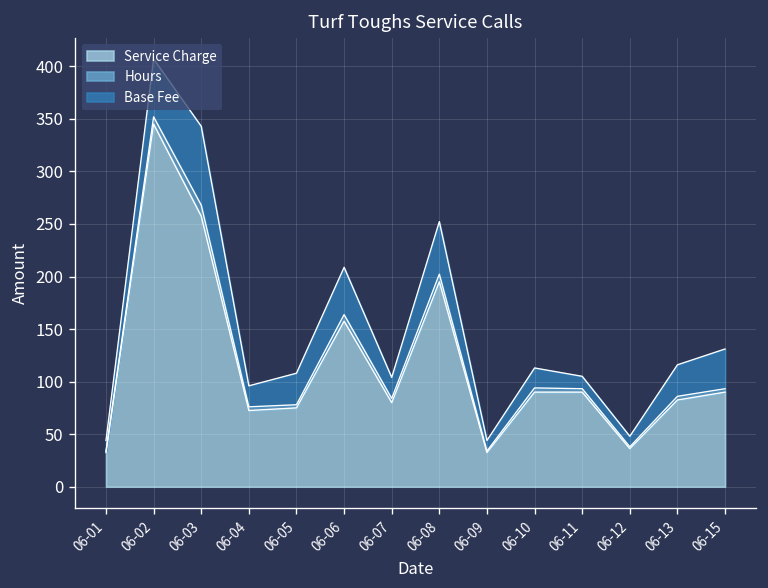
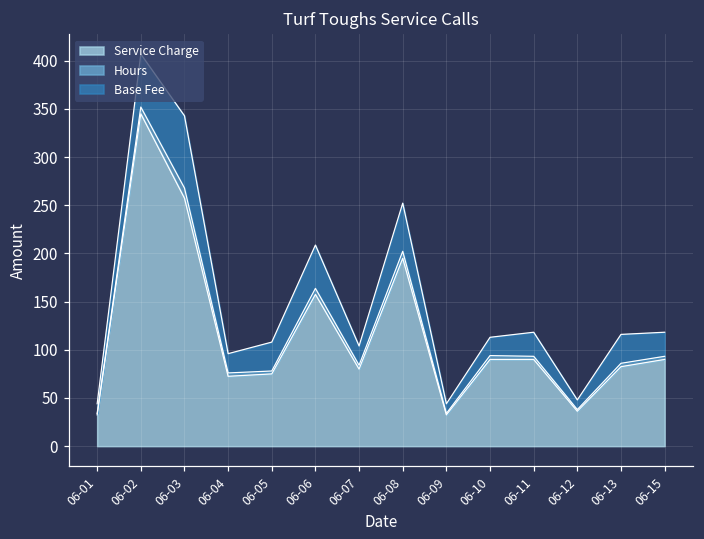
Base Fee, 06-11: 10 -> 30
Base Fee, 06-15: 40 -> 30
